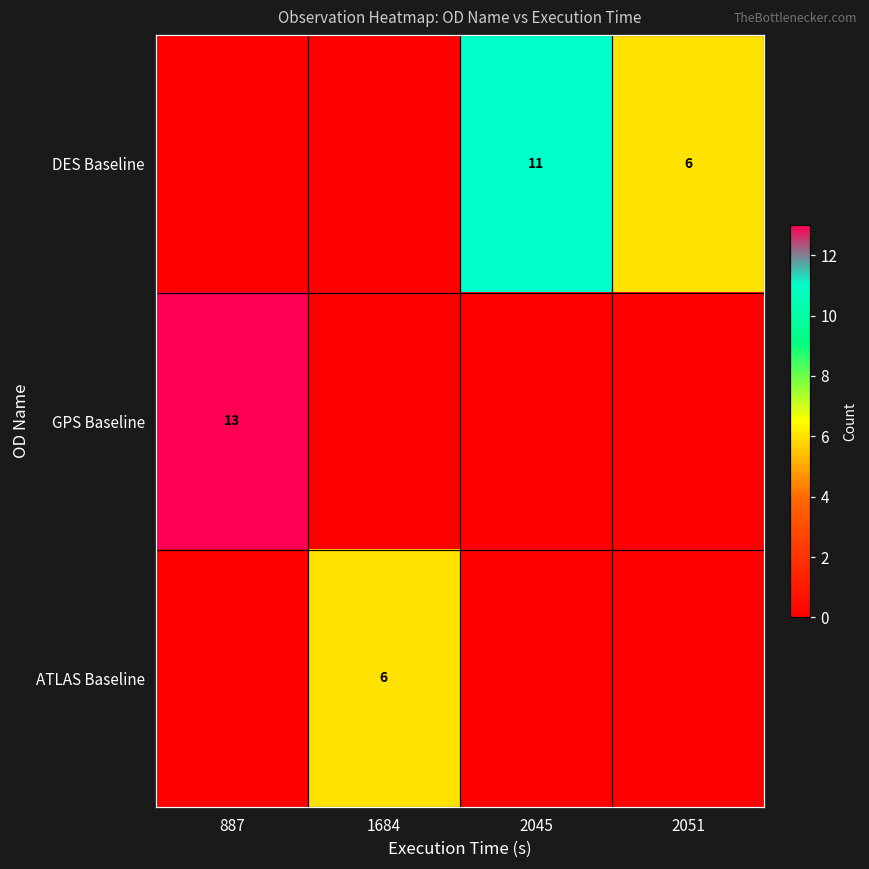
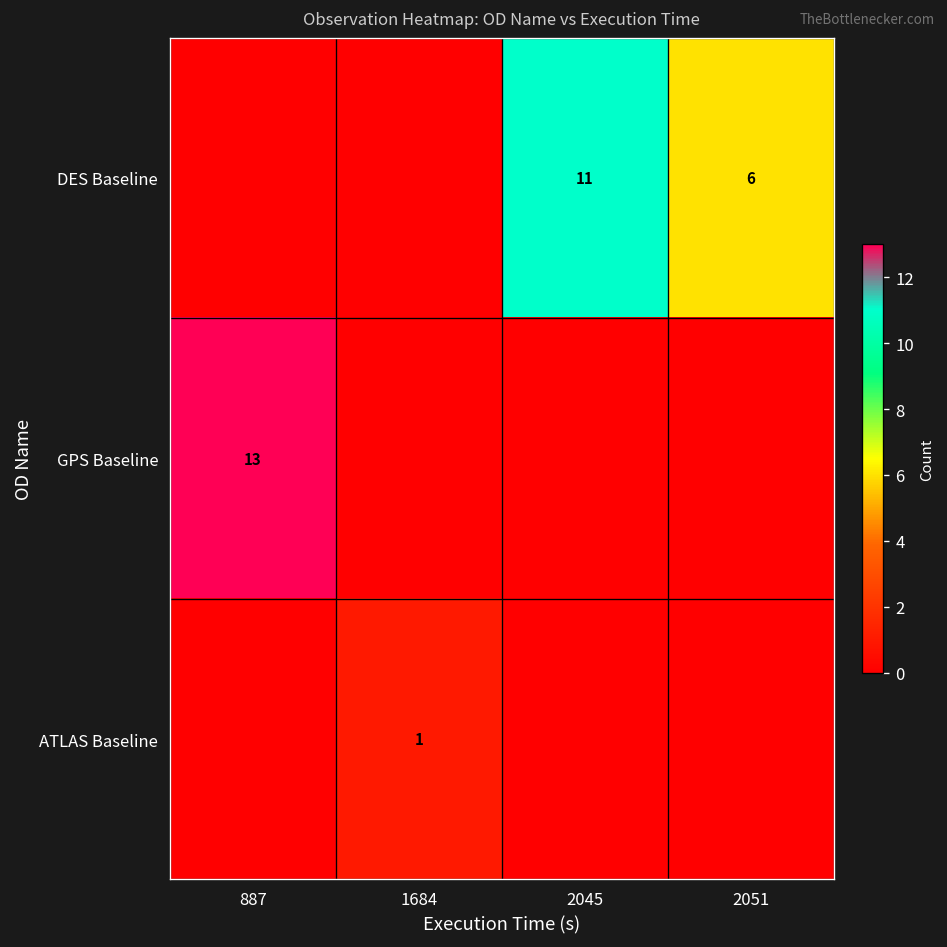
ATLAS Baseline, 1684: 6 -> 1
